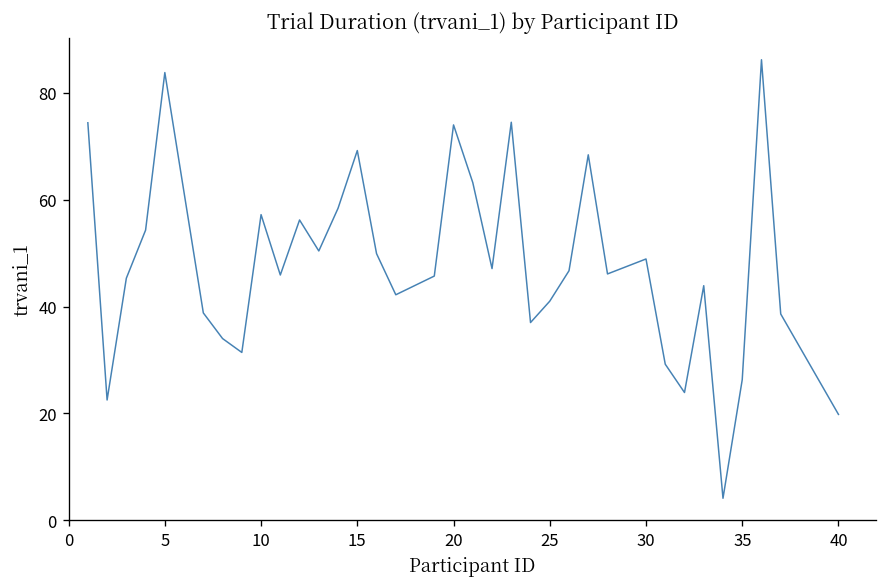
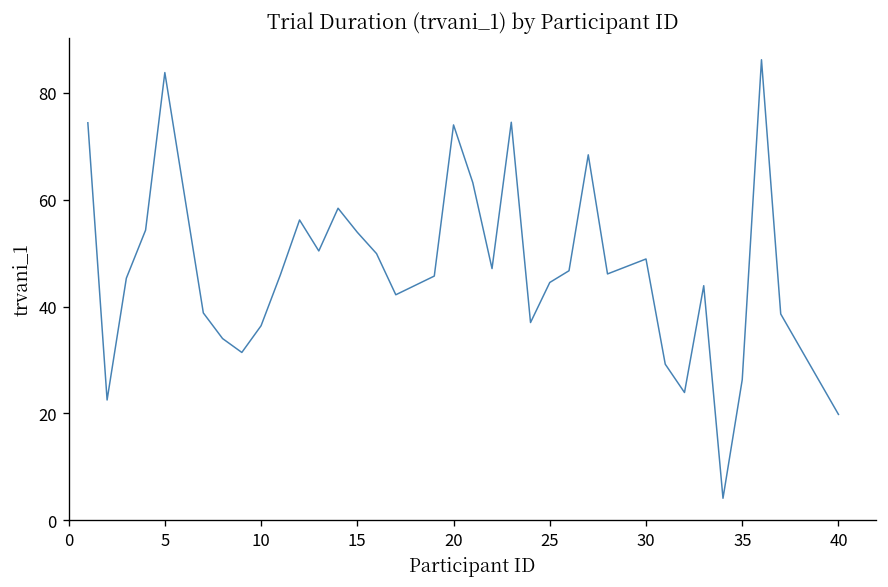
10: 57 -> 36
15: 69 -> 54
25: 41 -> 45
